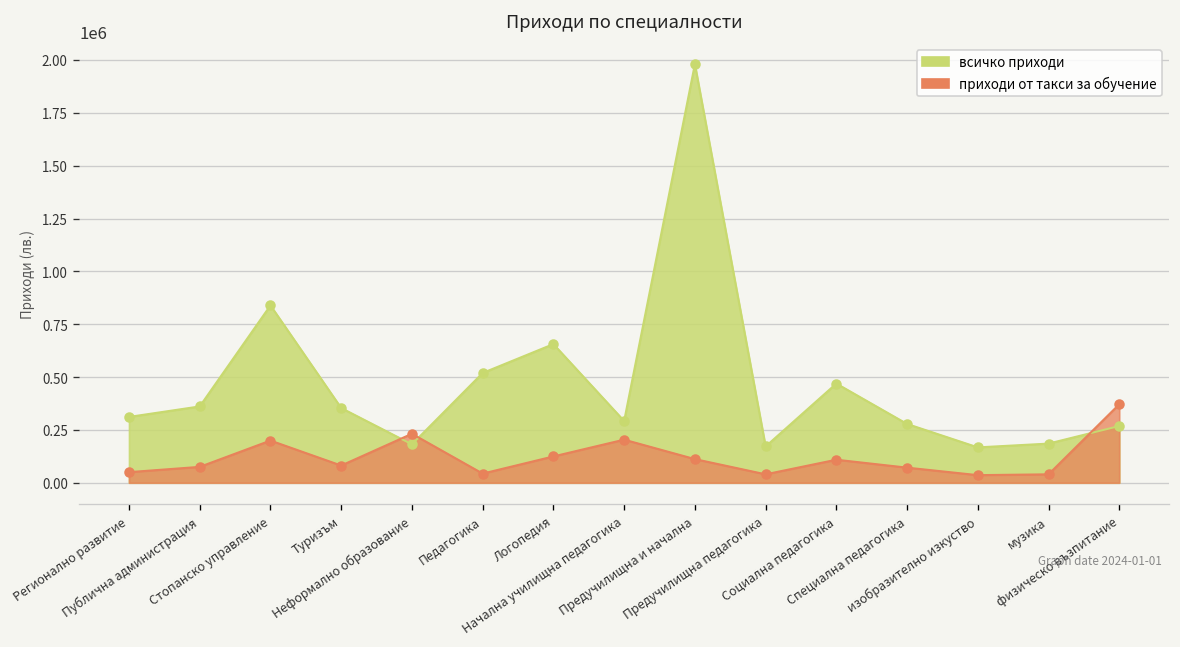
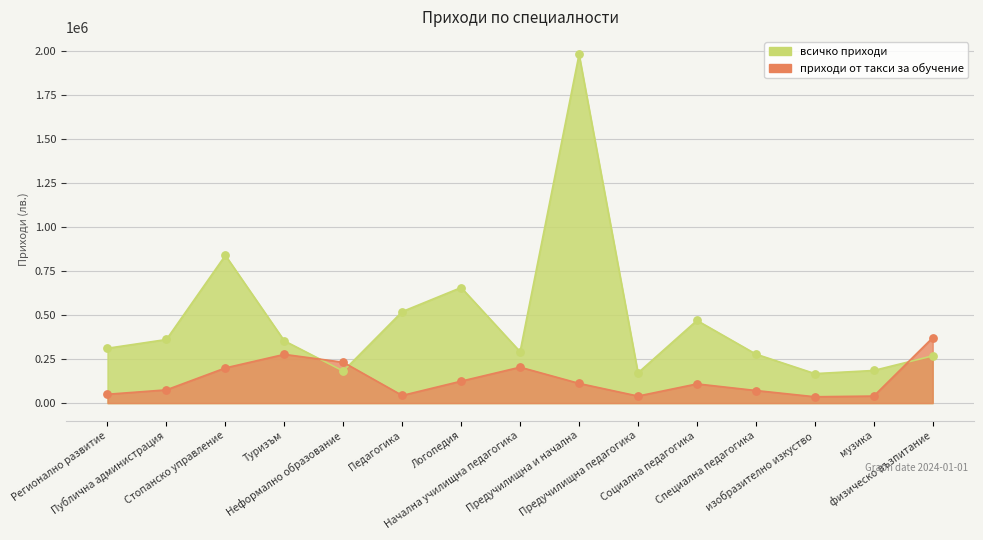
приходи от такси за обучение, Туризъм: 80000 -> 280000
